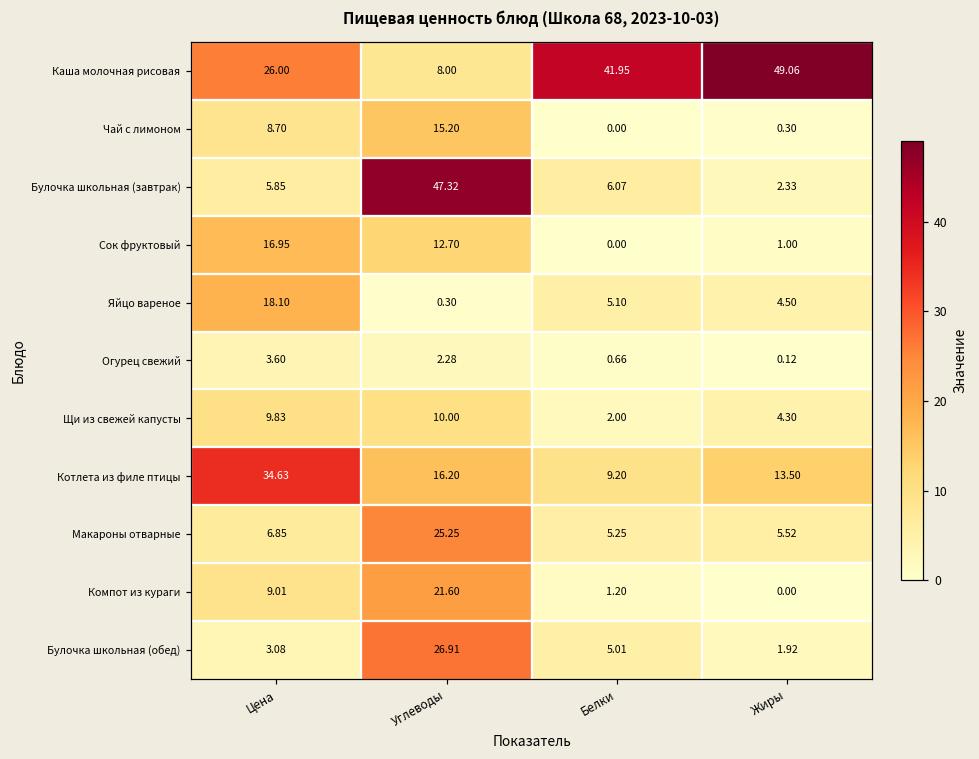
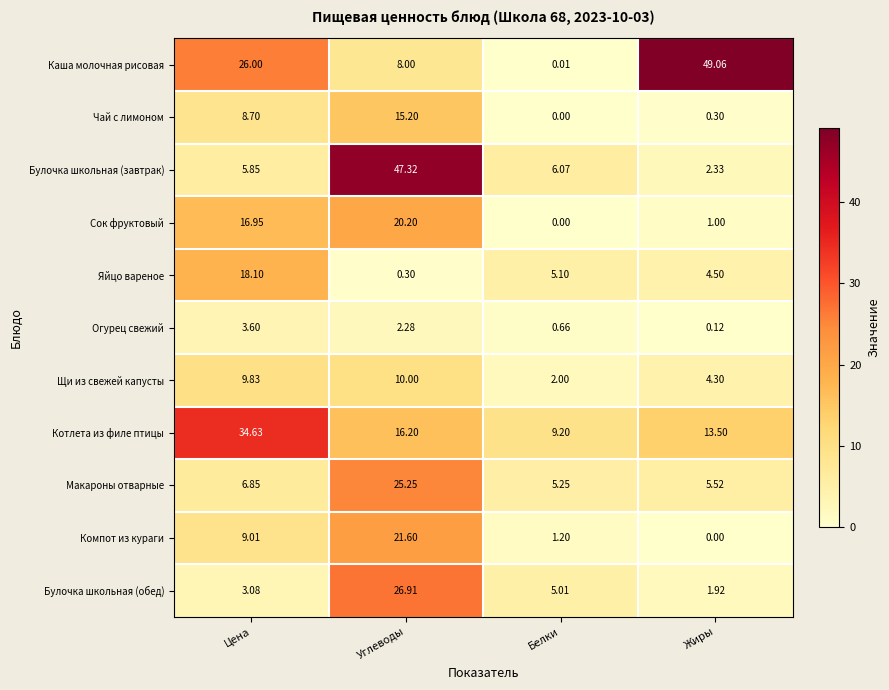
Каша молочная рисовая, Белки: 41.95 -> 0.01
Сок фруктовый, Углеводы: 12.70 -> 20.20
